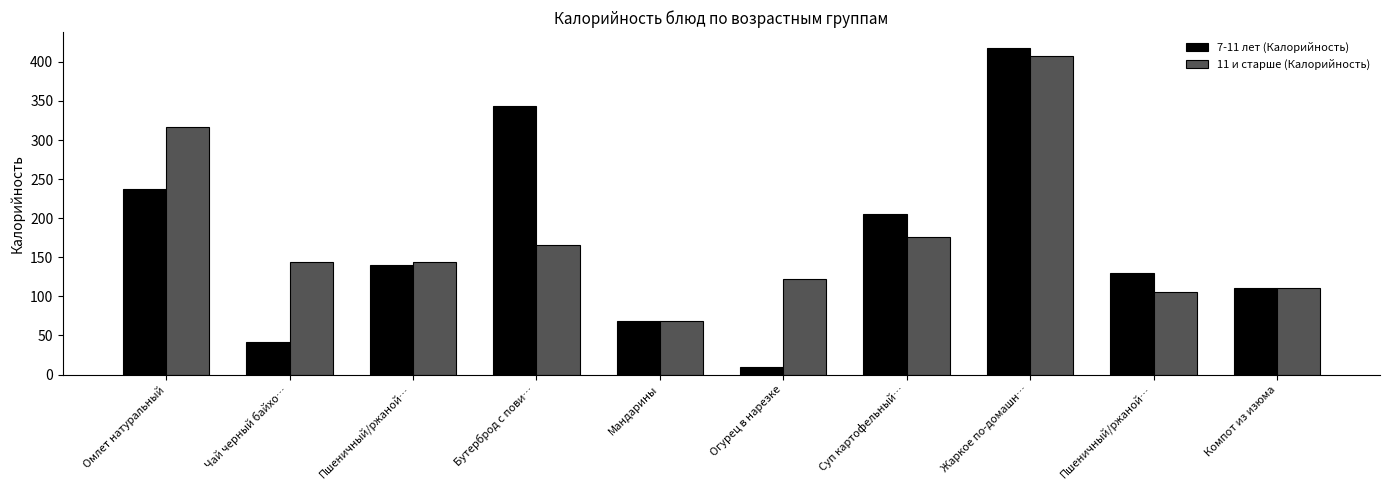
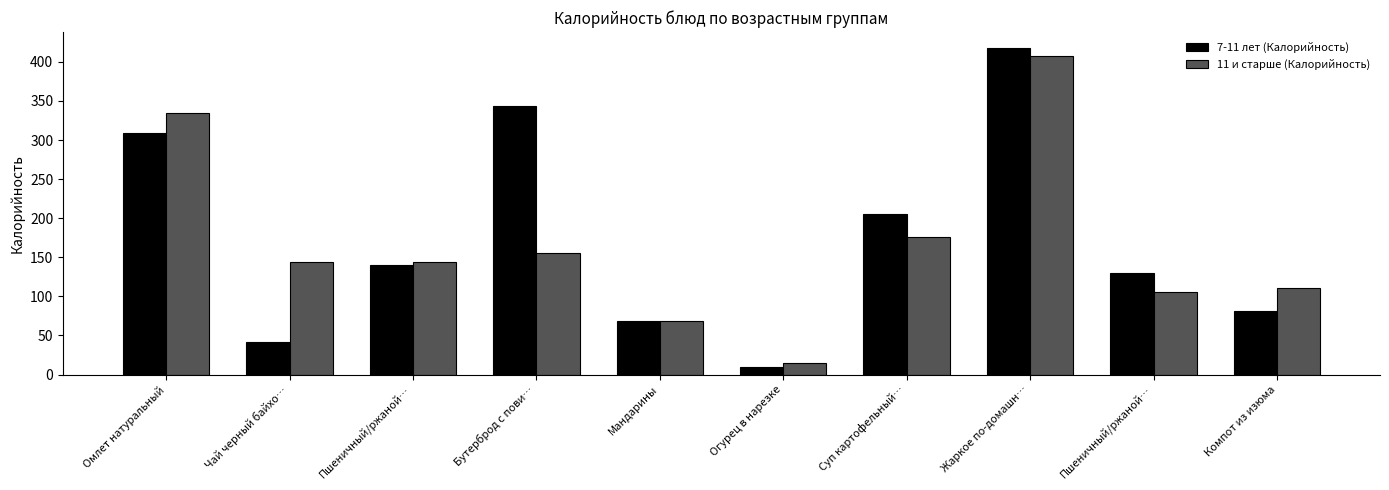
7-11 лет (Калорийность), Омлет натуральный: 240 -> 310
11 и старше (Калорийность), Омлет натуральный: 320 -> 330
11 и старше (Калорийность), Бутерброд с пови…: 170 -> 160
11 и старше (Калорийность), Огурец в нарезке: 120 -> 20
7-11 лет (Калорийность), Компот из изюма: 110 -> 80
